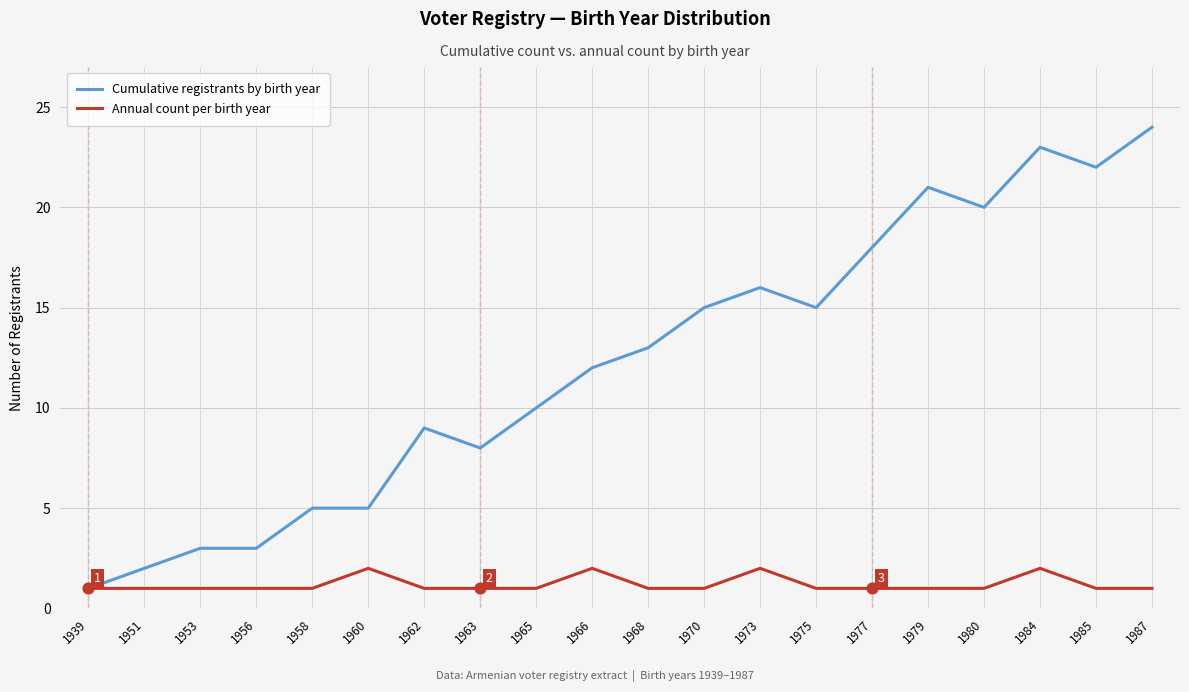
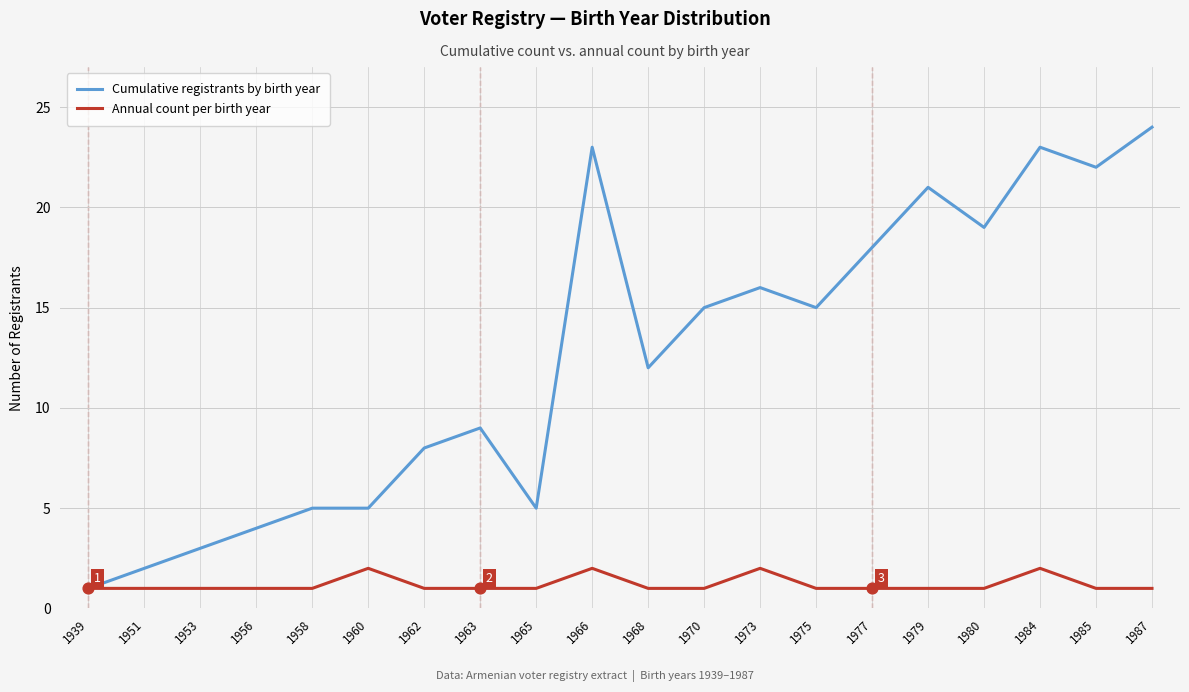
Cumulative registrants by birth year, 1956: 3 -> 4
Cumulative registrants by birth year, 1962: 9 -> 8
Cumulative registrants by birth year, 1963: 8 -> 9
Cumulative registrants by birth year, 1965: 10 -> 5
Cumulative registrants by birth year, 1966: 12 -> 23
Cumulative registrants by birth year, 1968: 13 -> 12
Cumulative registrants by birth year, 1980: 20 -> 19
